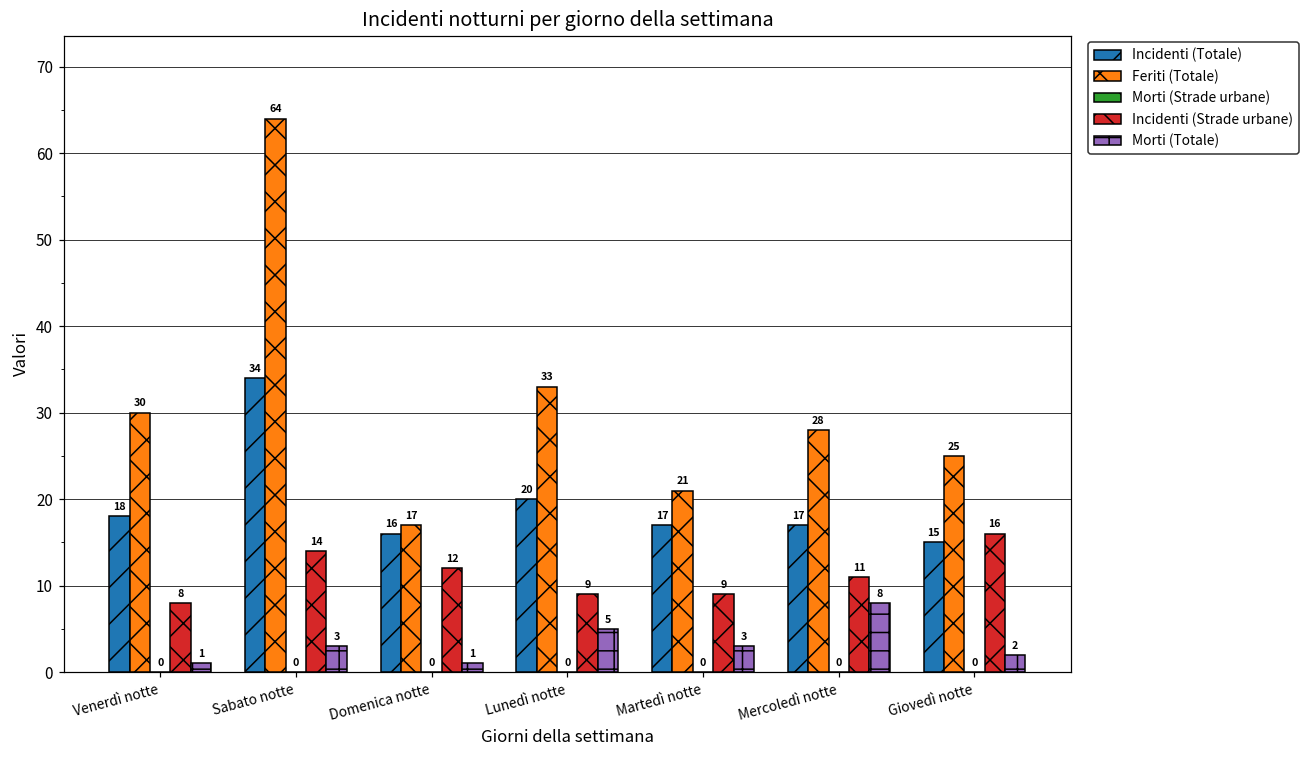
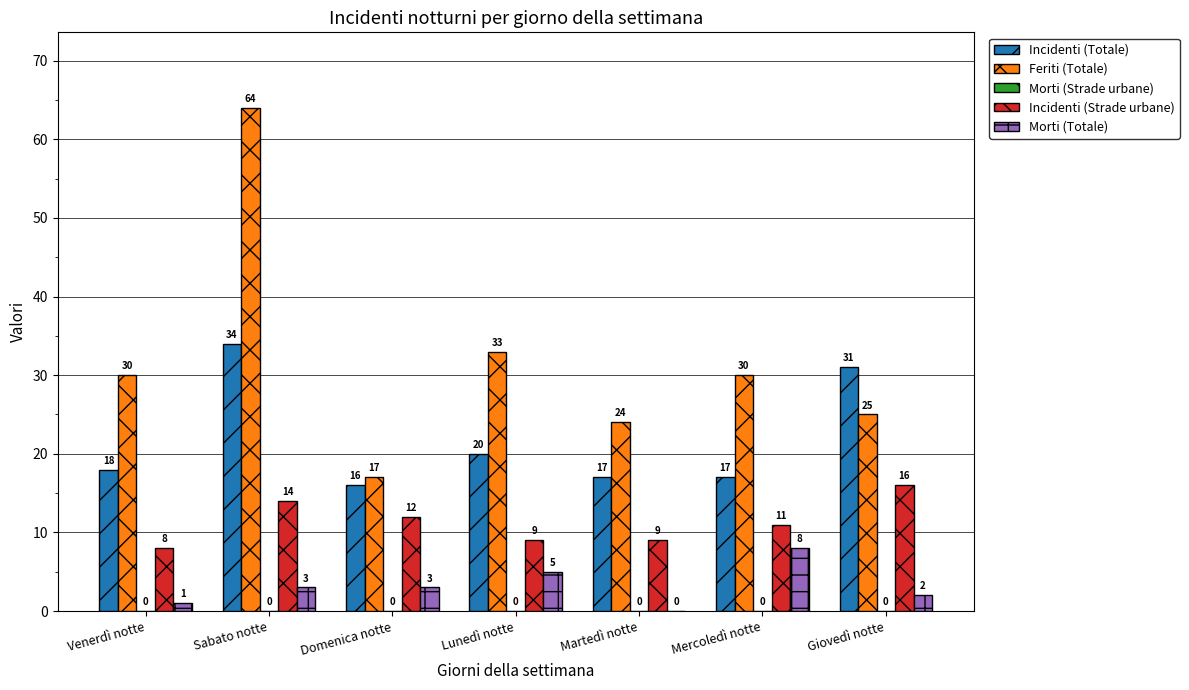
Morti (Totale), Domenica notte: 1 -> 3
Feriti (Totale), Martedì notte: 21 -> 24
Morti (Totale), Martedì notte: 3 -> 0
Feriti (Totale), Mercoledì notte: 28 -> 30
Incidenti (Totale), Giovedì notte: 15 -> 31
